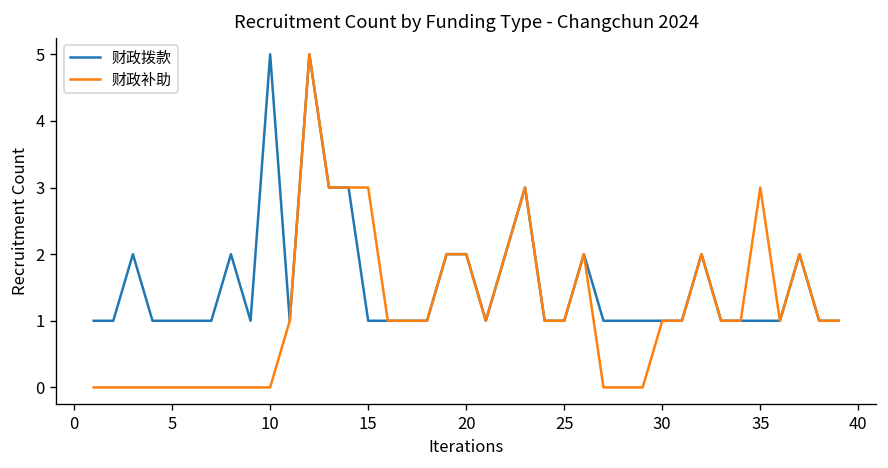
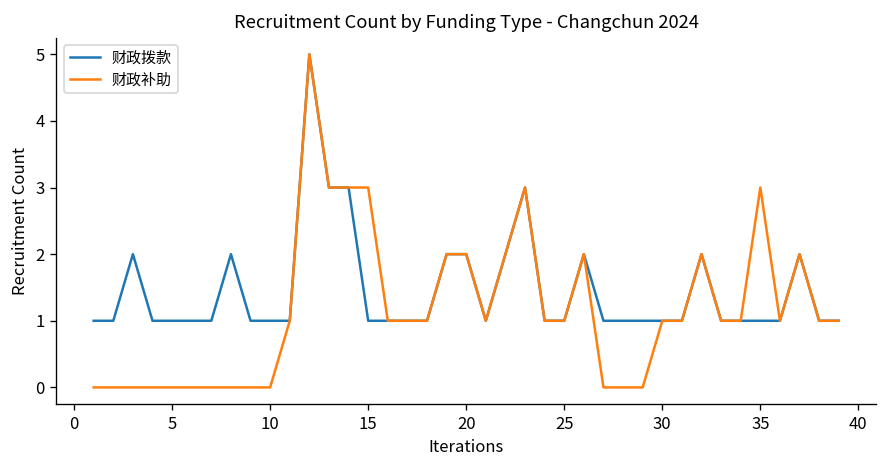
财政拨款, 10: 5 -> 1
